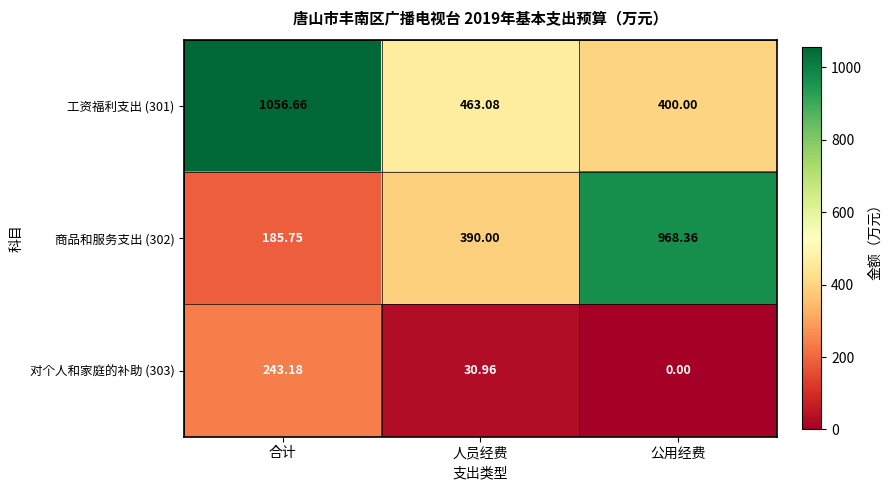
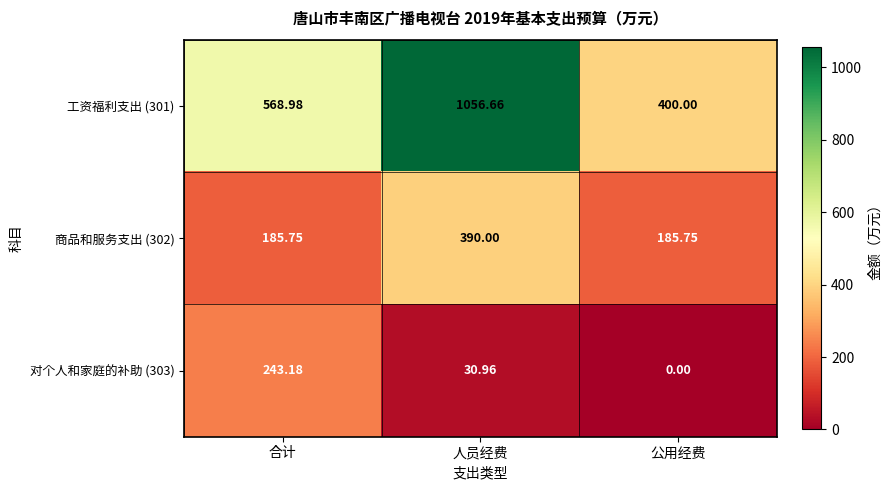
工资福利支出 (301), 合计: 1056.66 -> 568.98
工资福利支出 (301), 人员经费: 463.08 -> 1056.66
商品和服务支出 (302), 公用经费: 968.36 -> 185.75
